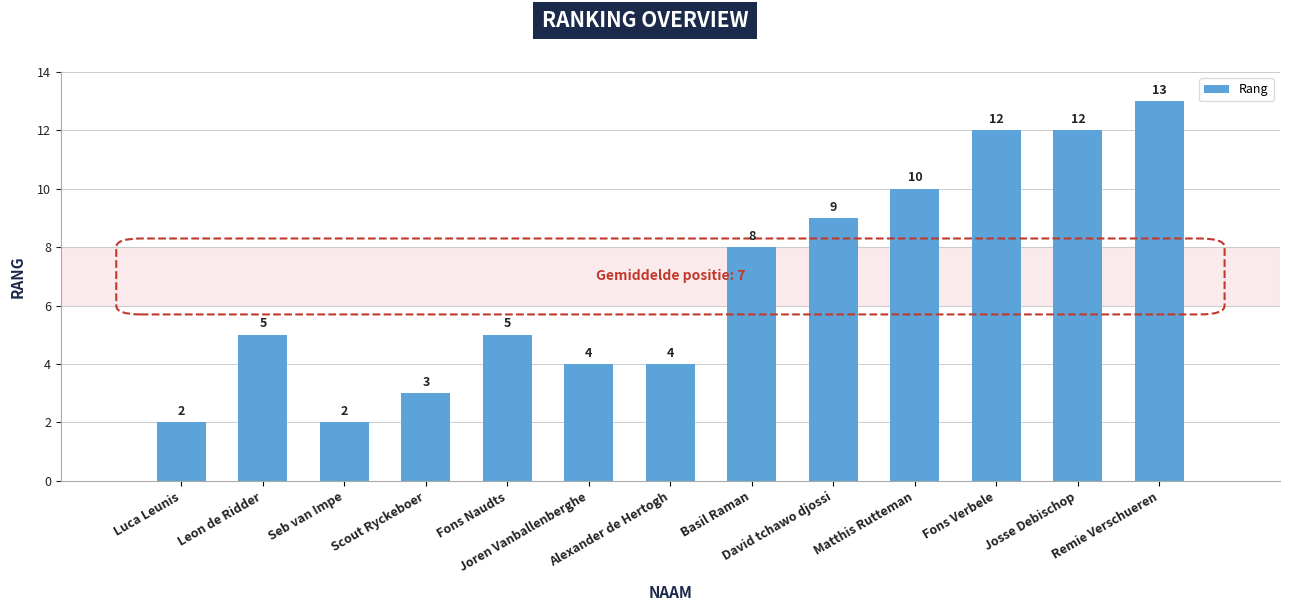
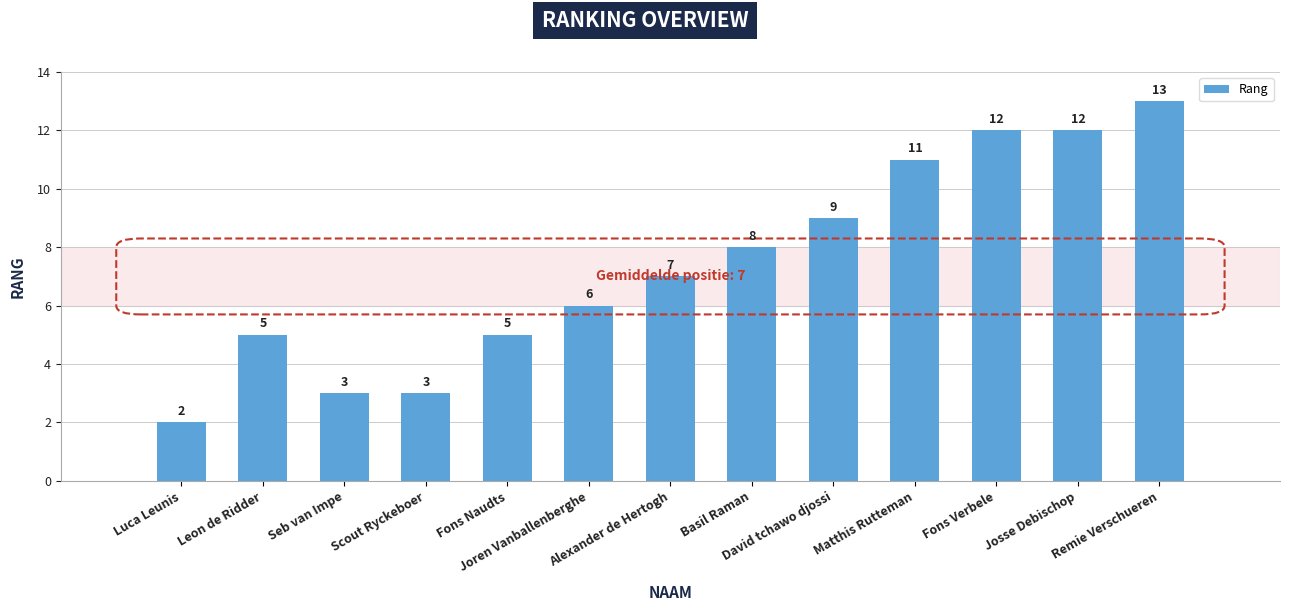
Seb van Impe: 2 -> 3
Joren Vanballenberghe: 4 -> 6
Alexander de Hertogh: 4 -> 7
Matthis Rutteman: 10 -> 11
